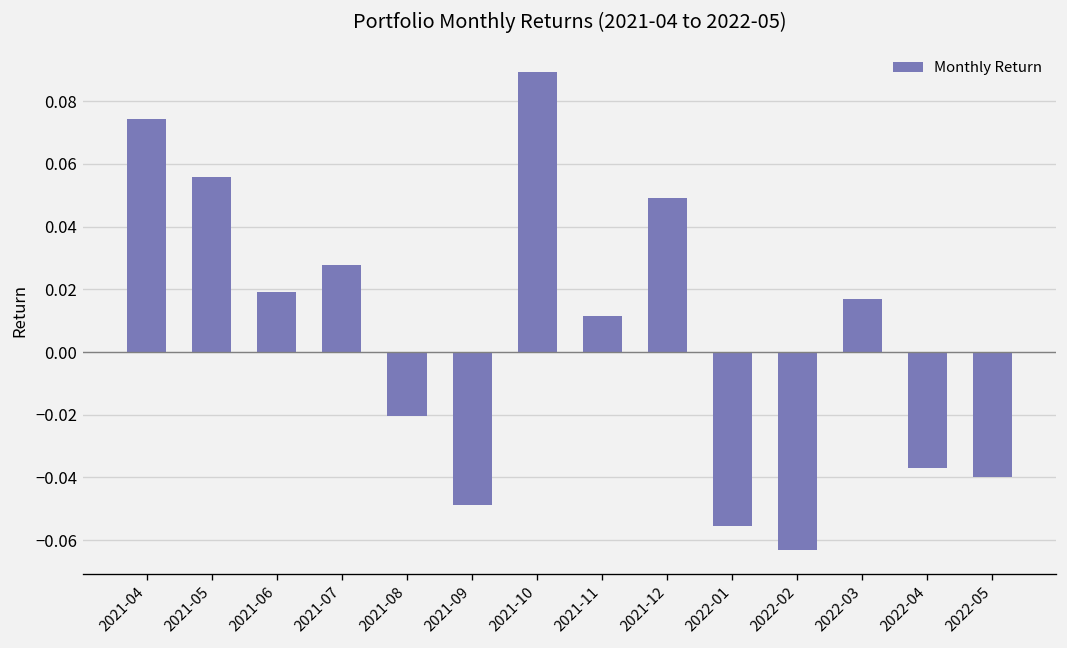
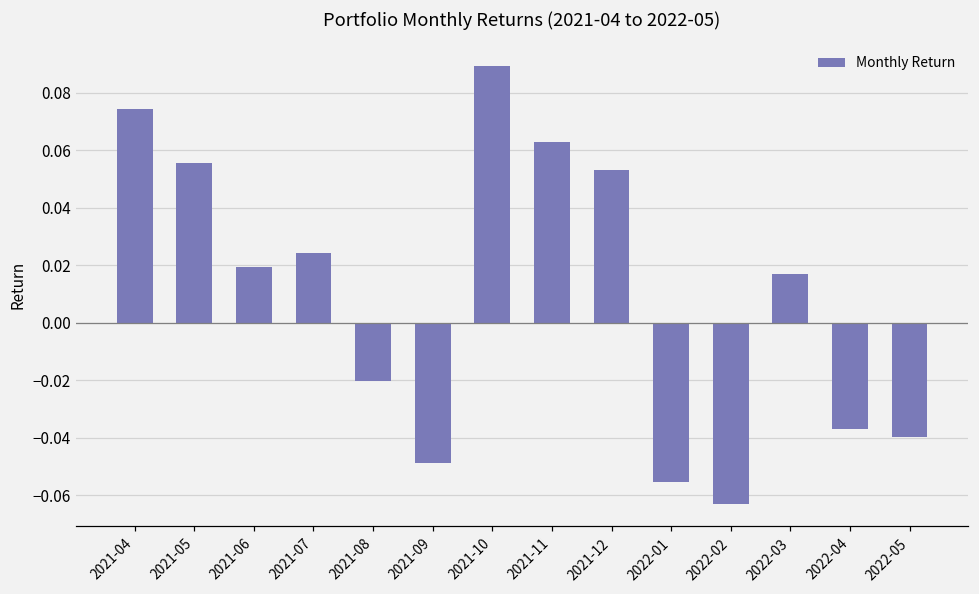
2021-07: 0.028 -> 0.024
2021-11: 0.011 -> 0.063
2021-12: 0.049 -> 0.053
